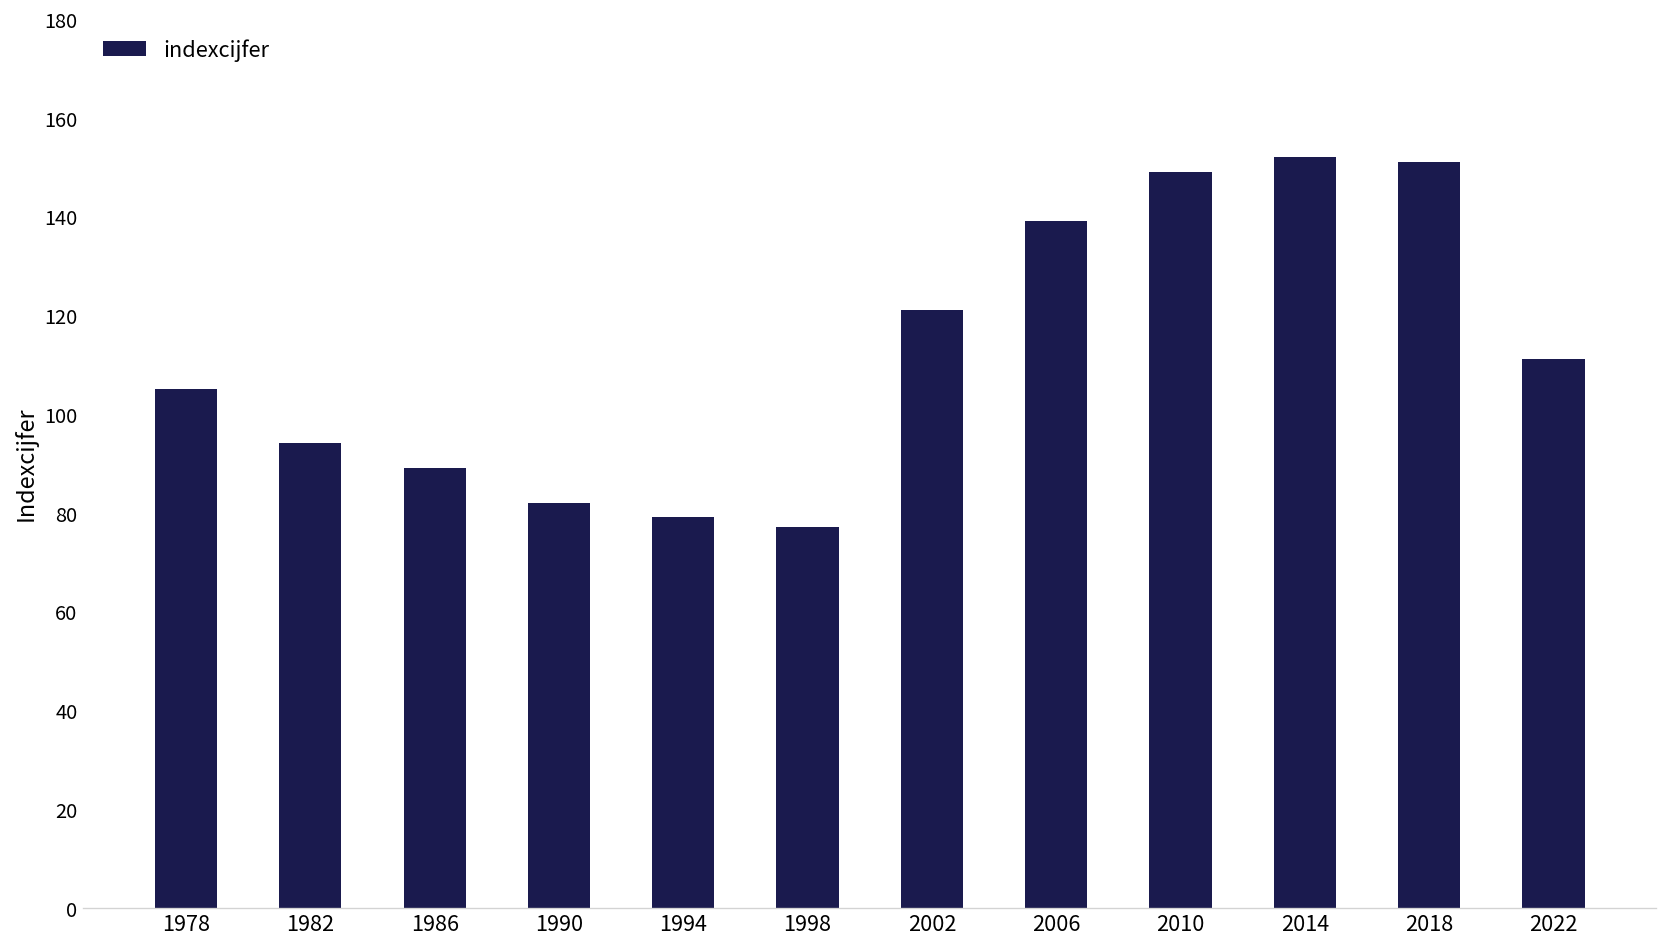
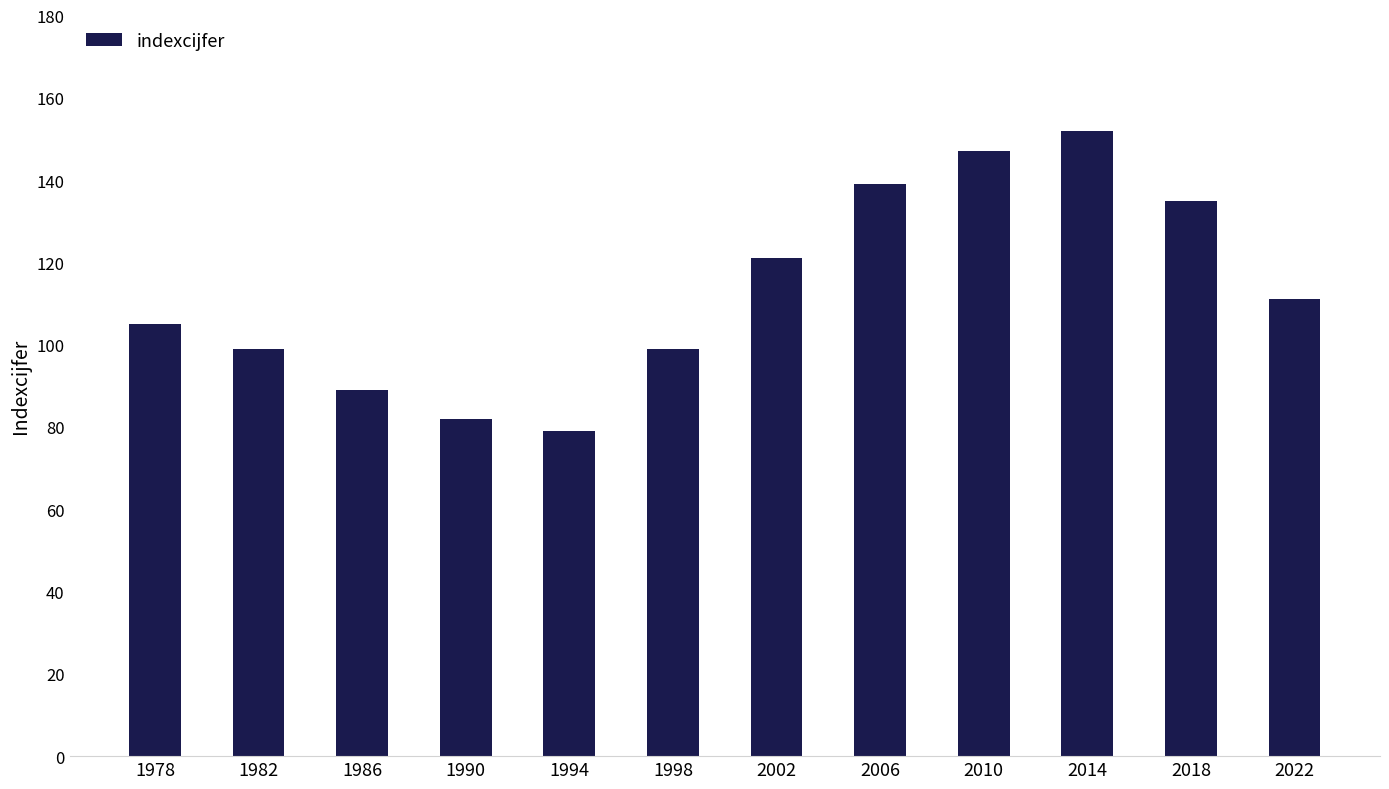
1982: 94 -> 99
1998: 77 -> 99
2010: 149 -> 147
2018: 151 -> 135
